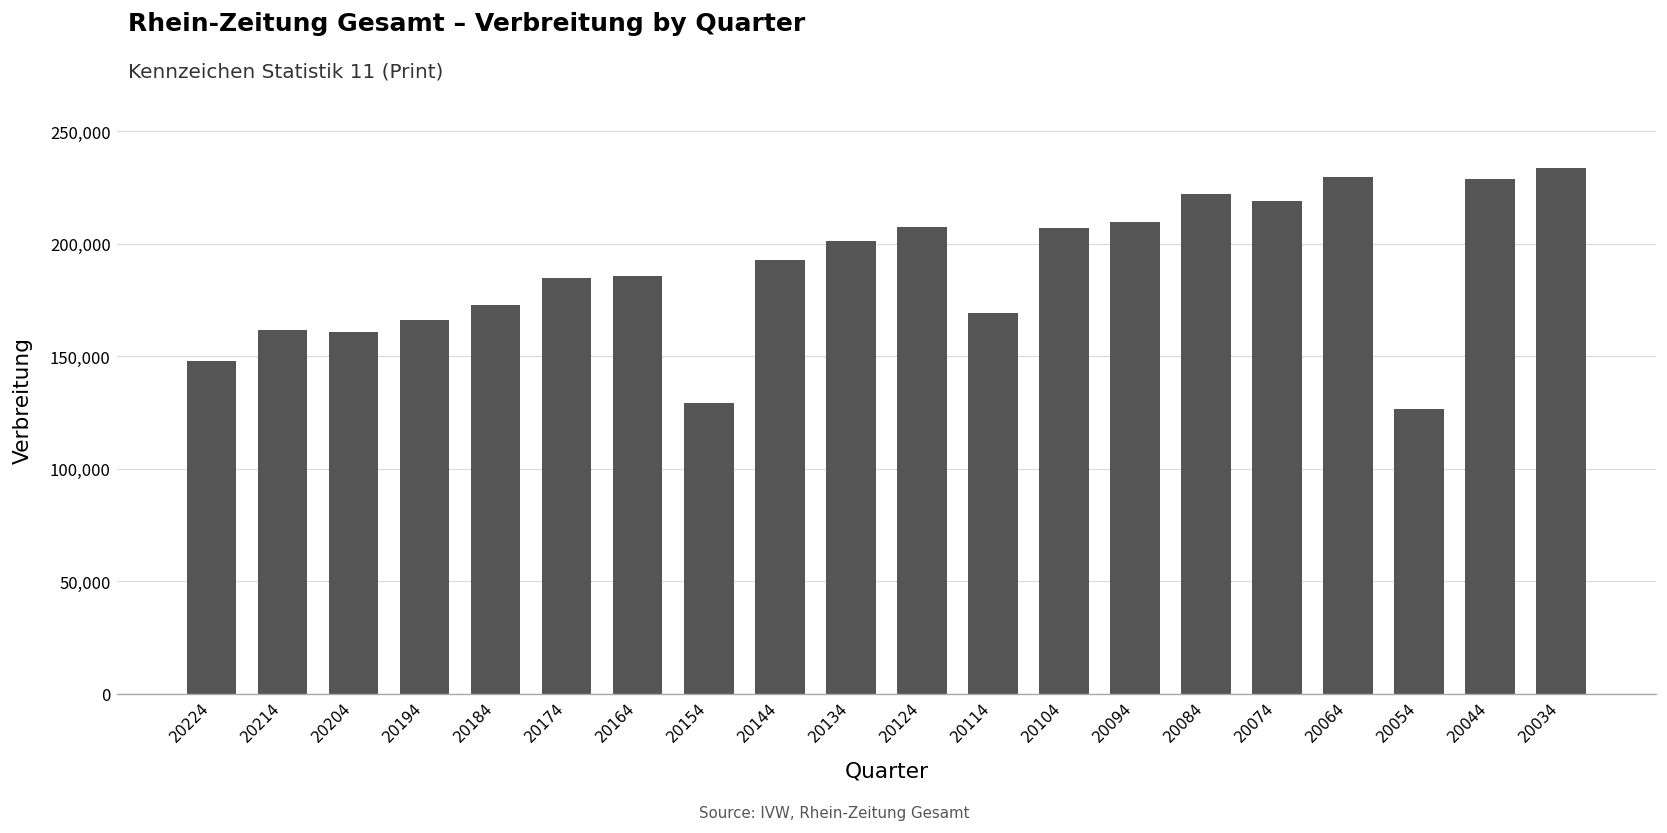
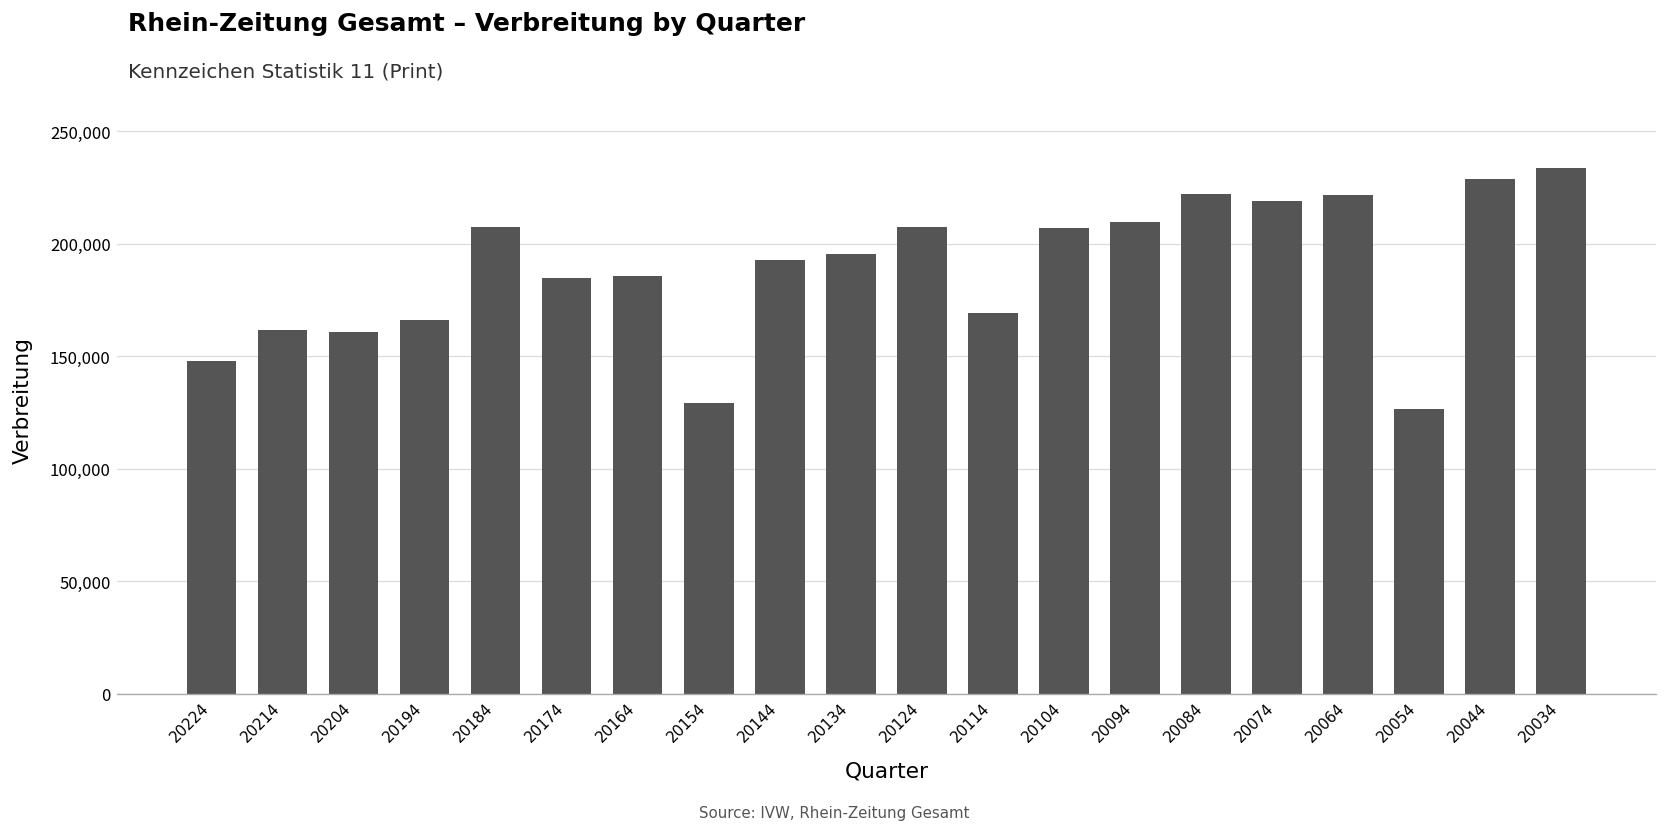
20184: 173,000 -> 207,000
20134: 201,000 -> 196,000
20064: 229,000 -> 222,000
